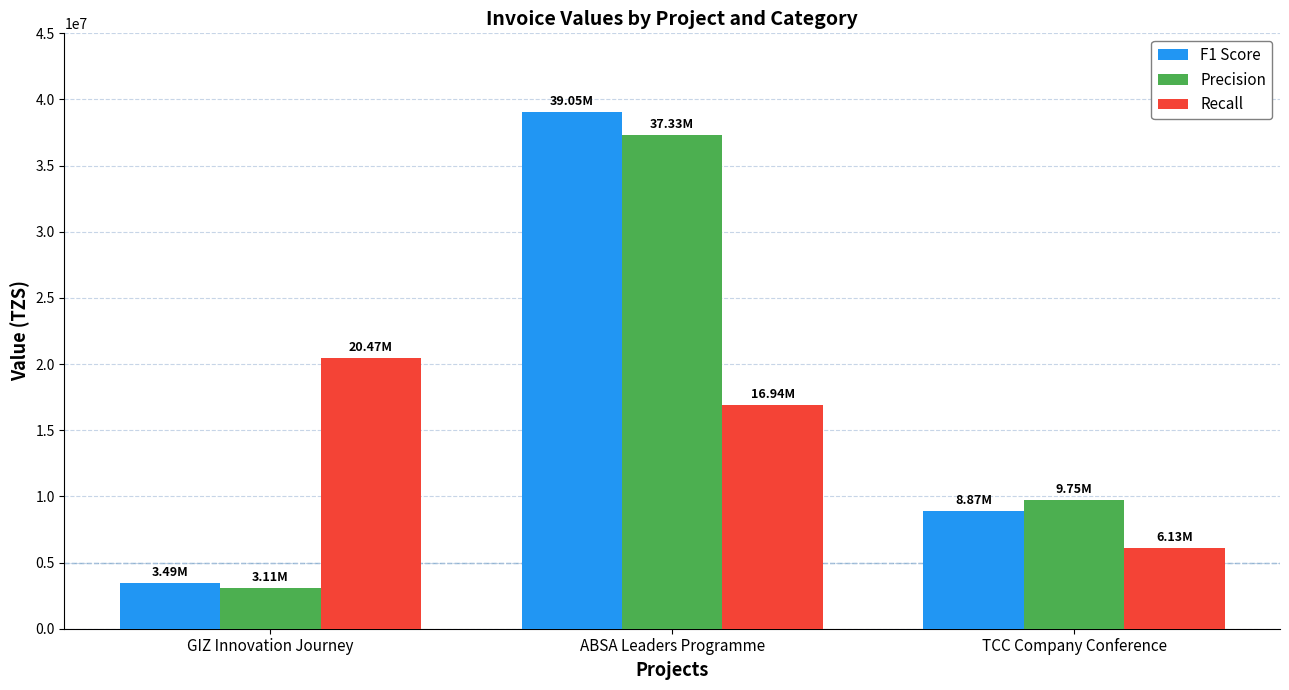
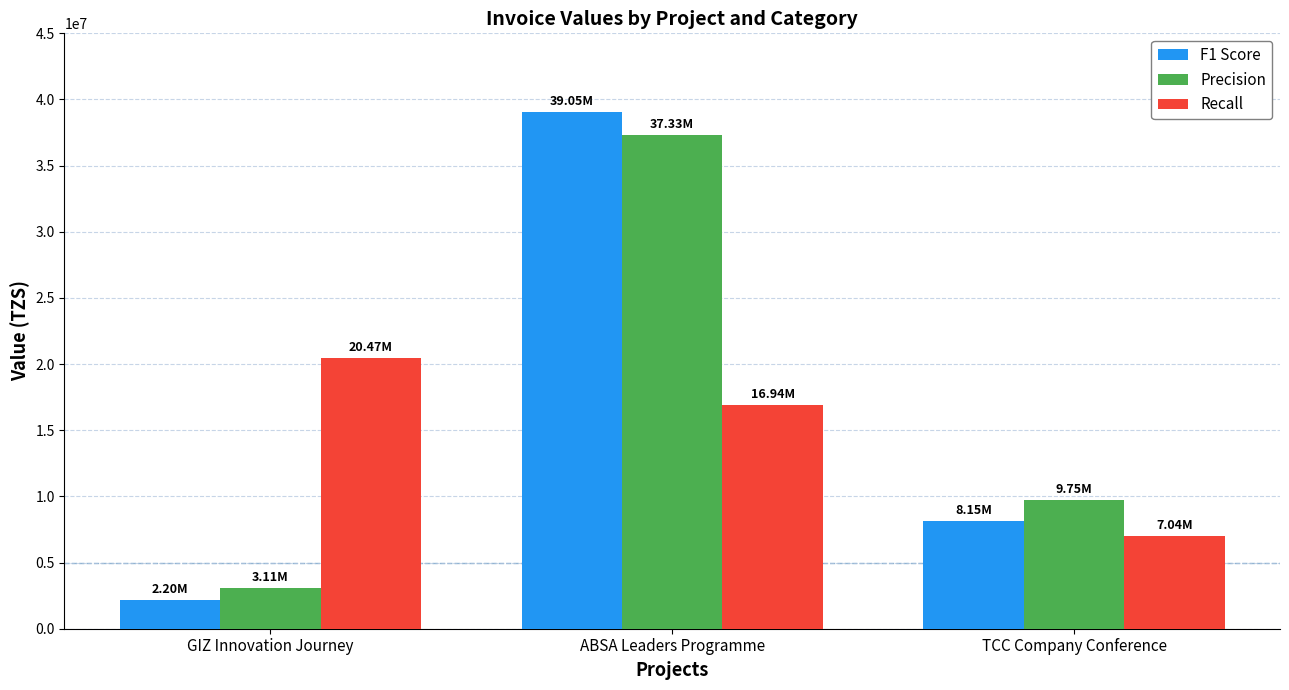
F1 Score, GIZ Innovation Journey: 3.49M -> 2.20M
F1 Score, TCC Company Conference: 8.87M -> 8.15M
Recall, TCC Company Conference: 6.13M -> 7.04M
